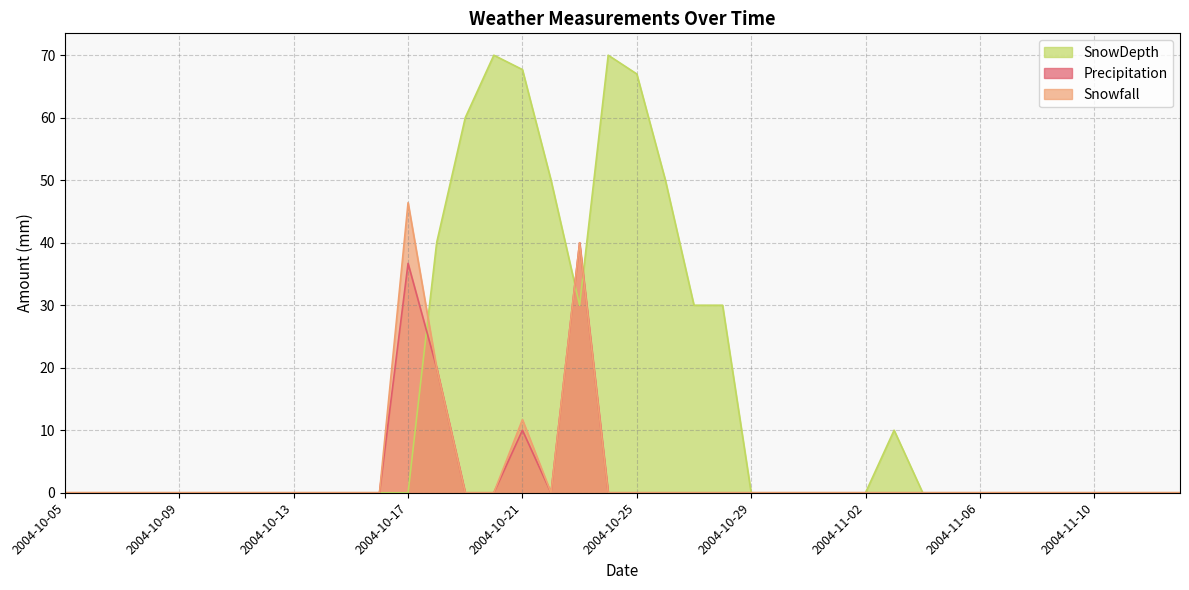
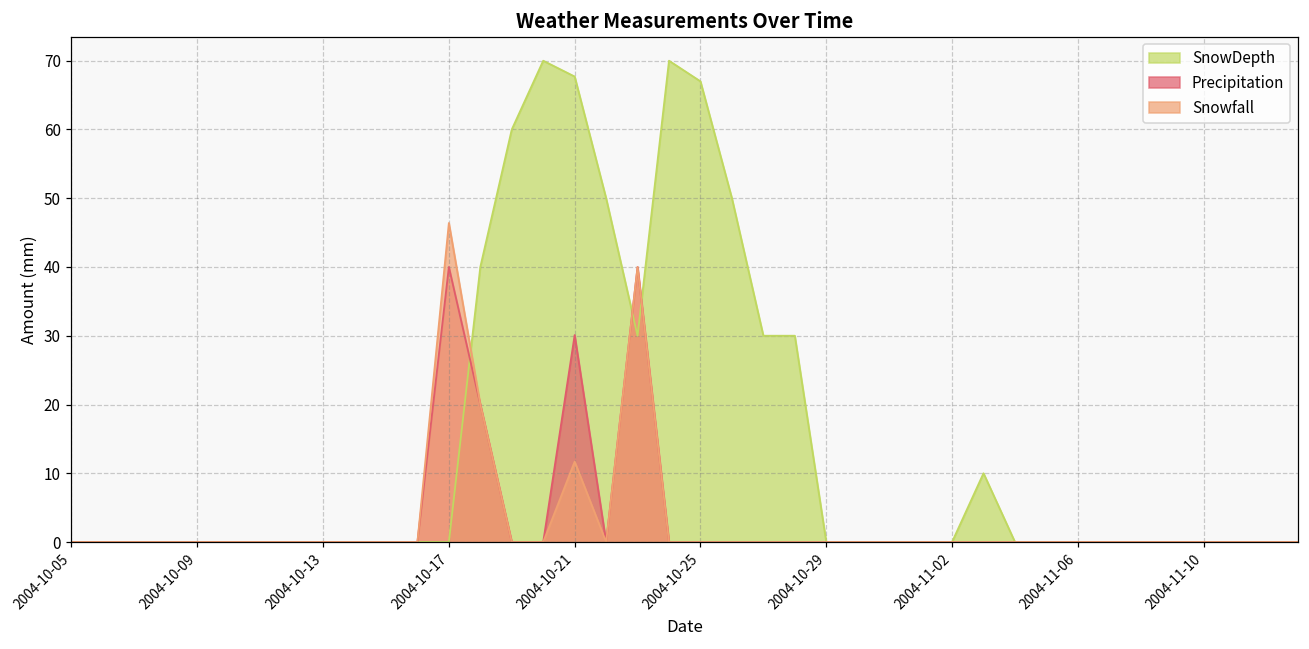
Precipitation, 2004-10-17: 37 -> 40
Precipitation, 2004-10-21: 10 -> 30
